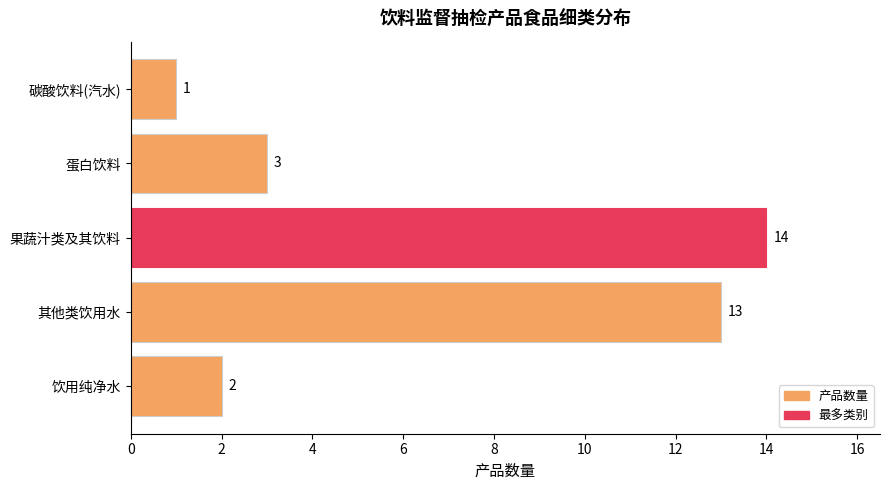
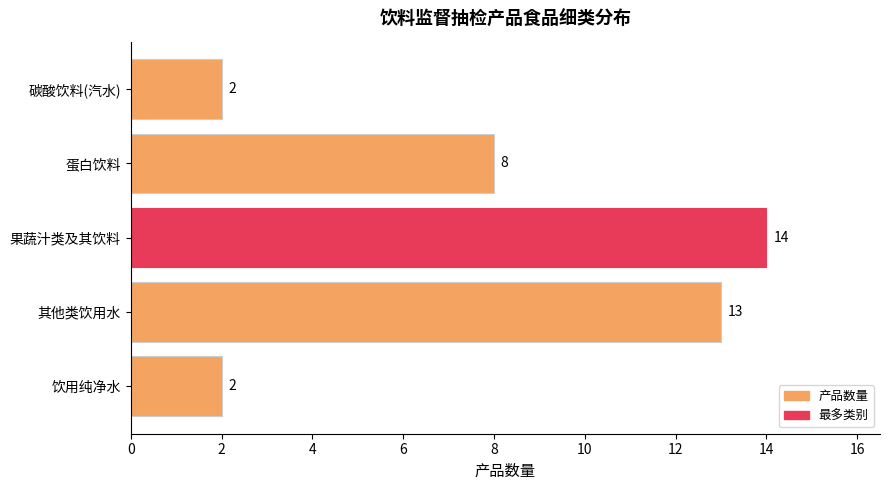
碳酸饮料(汽水): 1 -> 2
蛋白饮料: 3 -> 8
